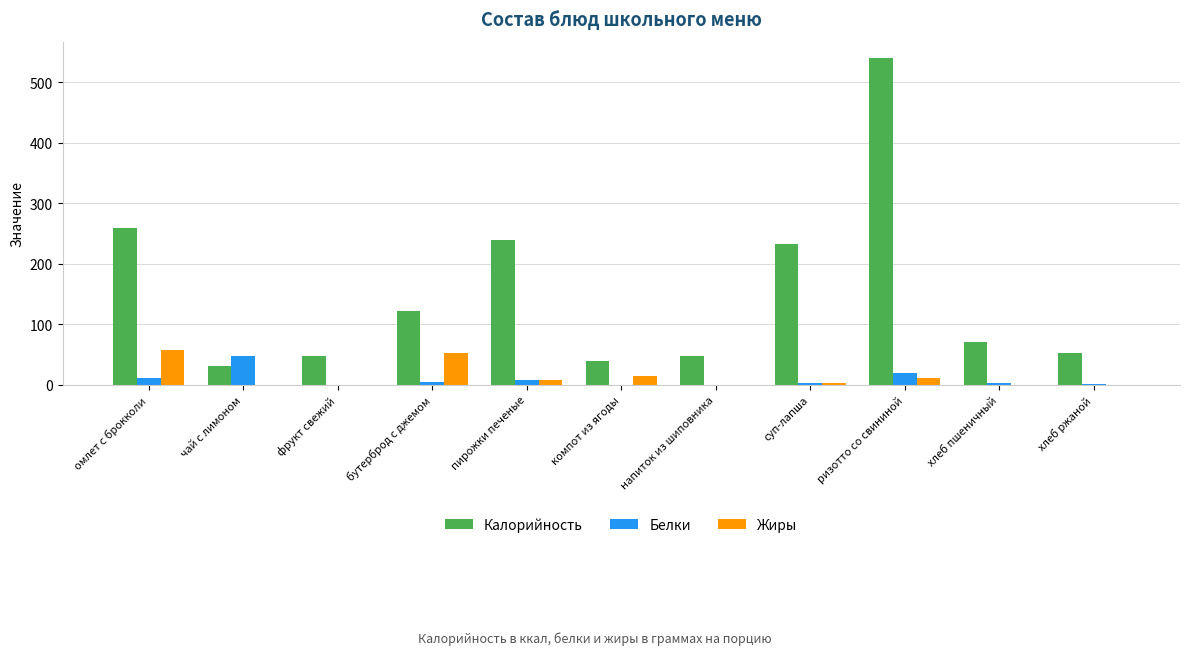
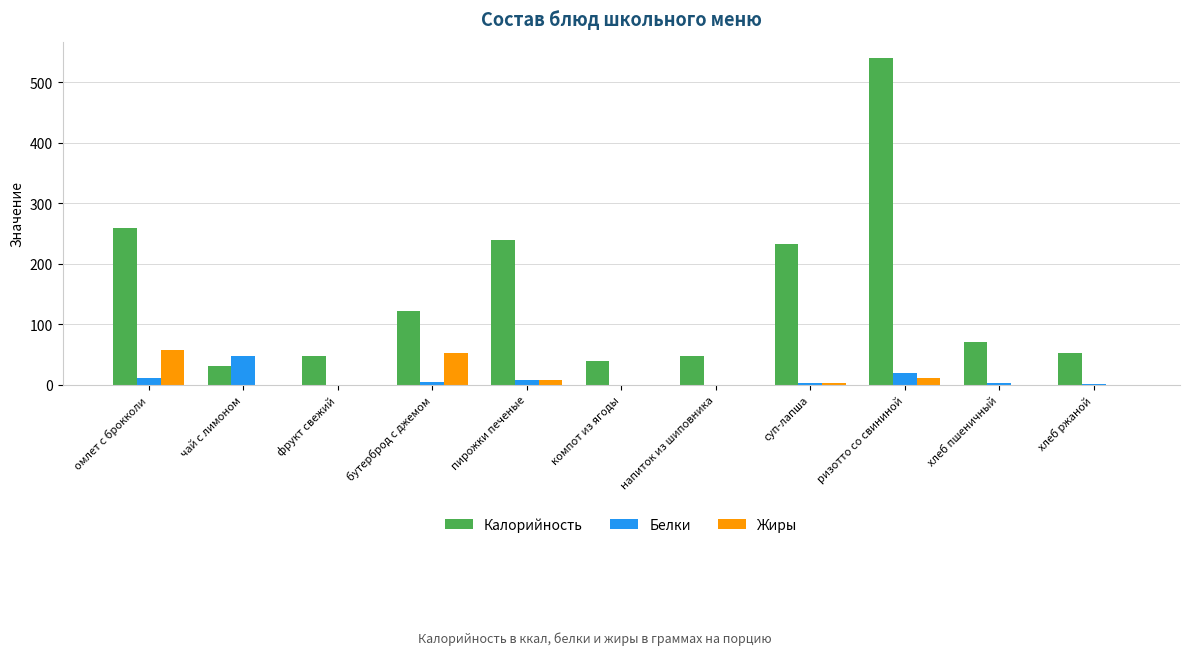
Жиры, компот из ягоды: 10 -> 0
